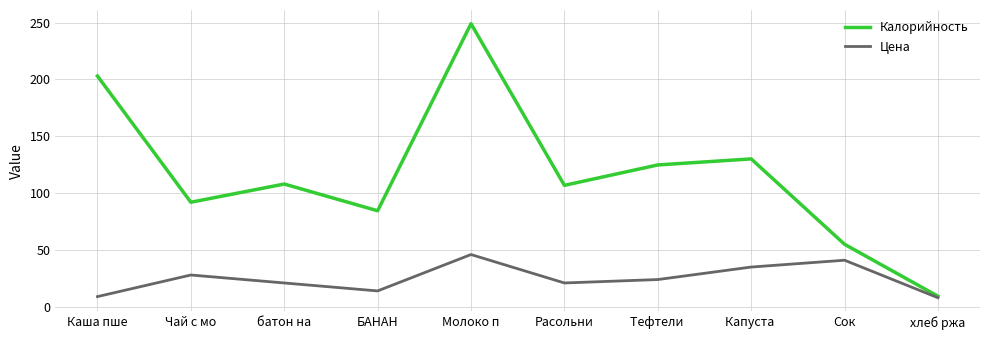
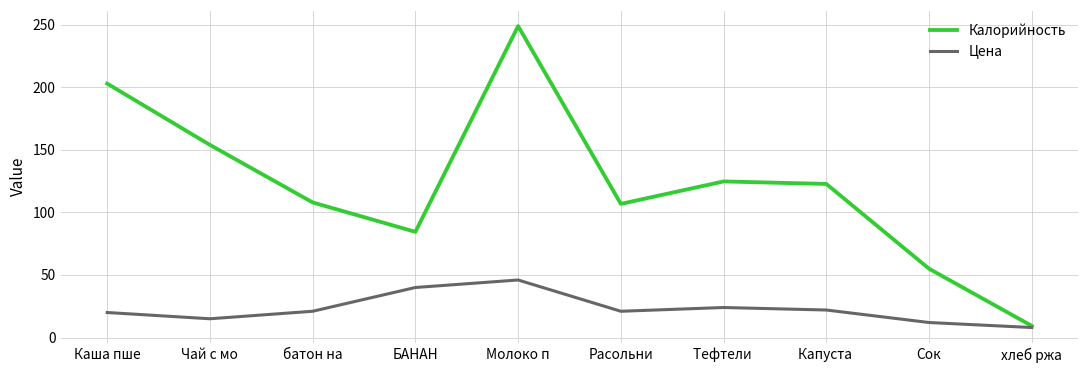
Цена, Каша пше: 9 -> 20
Калорийность, Чай с мо: 92 -> 154
Цена, Чай с мо: 28 -> 15
Цена, БАНАН: 14 -> 40
Калорийность, Капуста: 130 -> 123
Цена, Капуста: 35 -> 22
Цена, Сок: 41 -> 12
